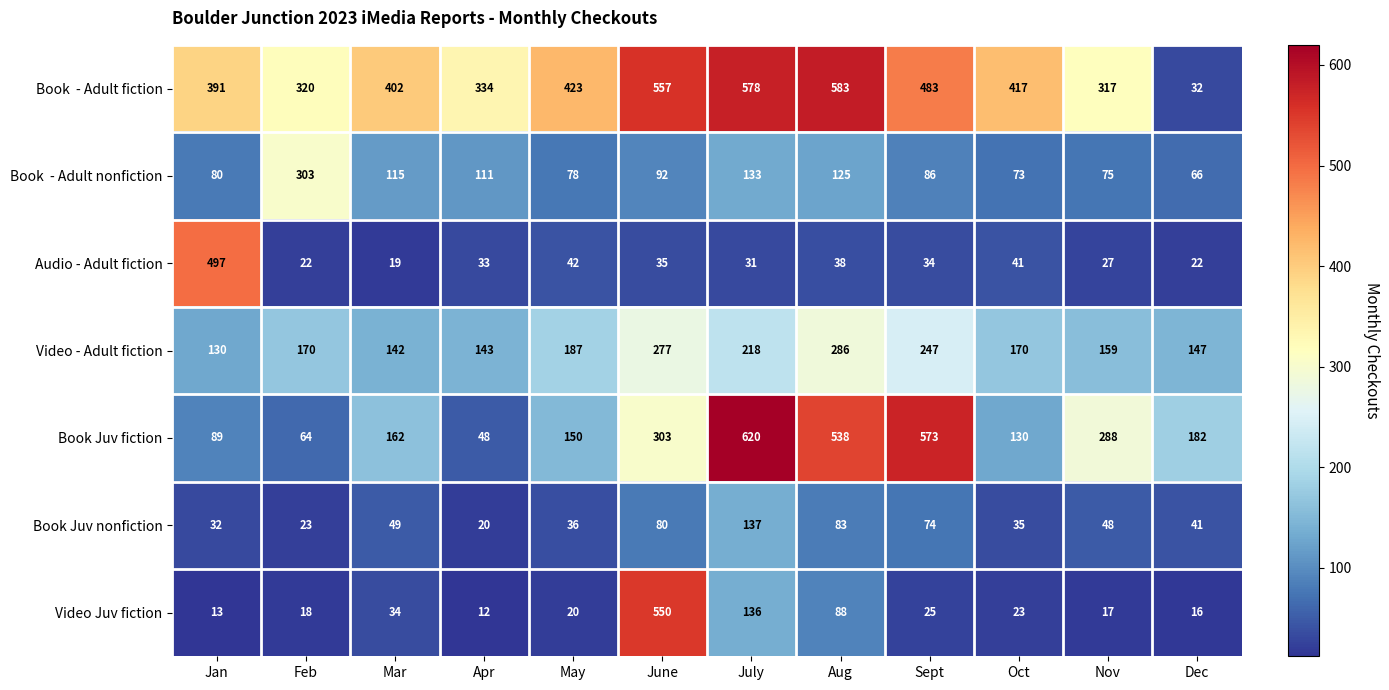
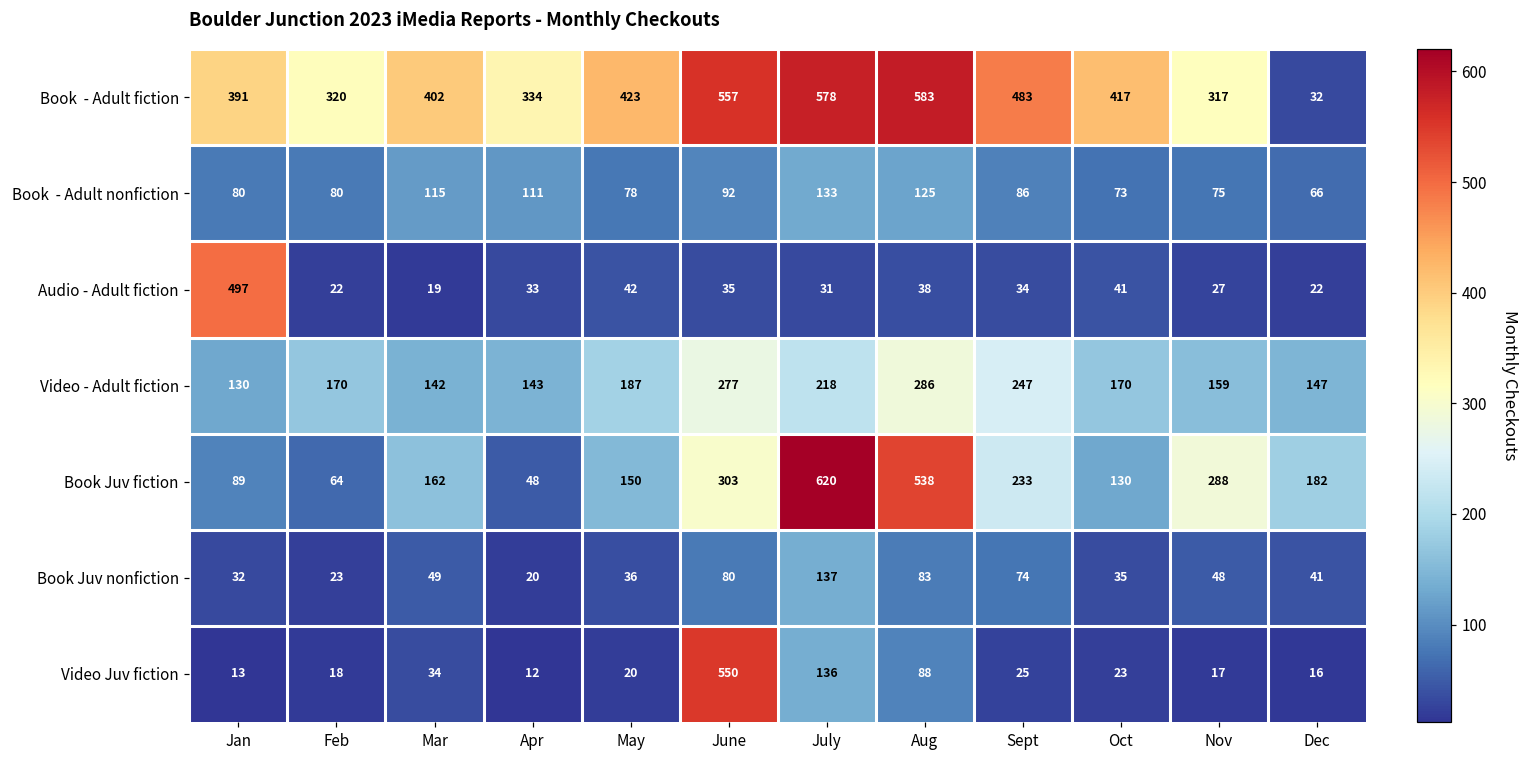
Book - Adult nonfiction, Feb: 303 -> 80
Book Juv fiction, Sept: 573 -> 233
